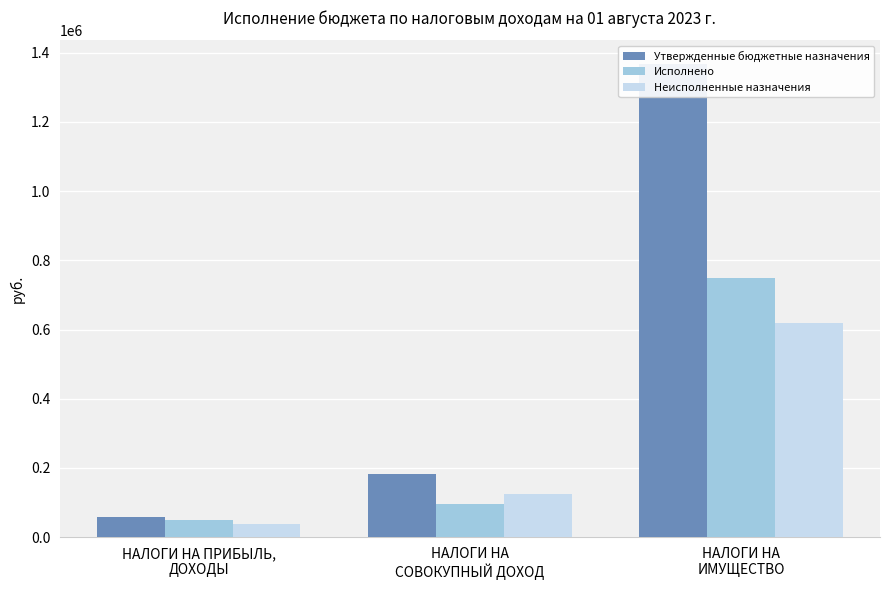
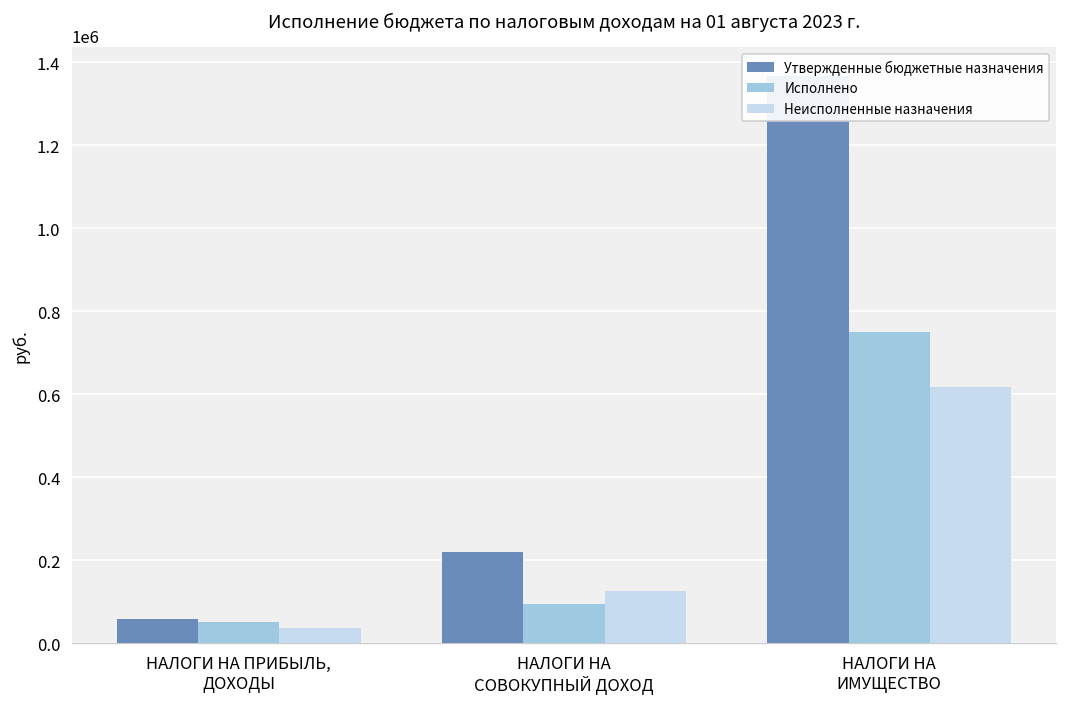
Утвержденные бюджетные назначения, НАЛОГИ НА СОВОКУПНЫЙ ДОХОД: 180000 -> 220000
